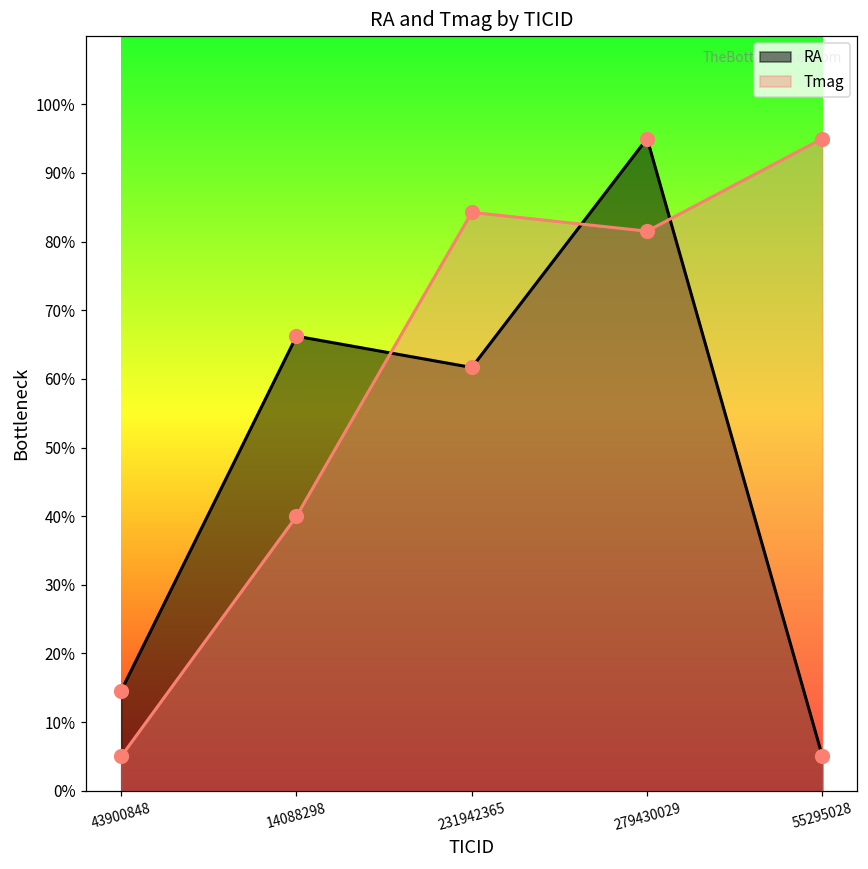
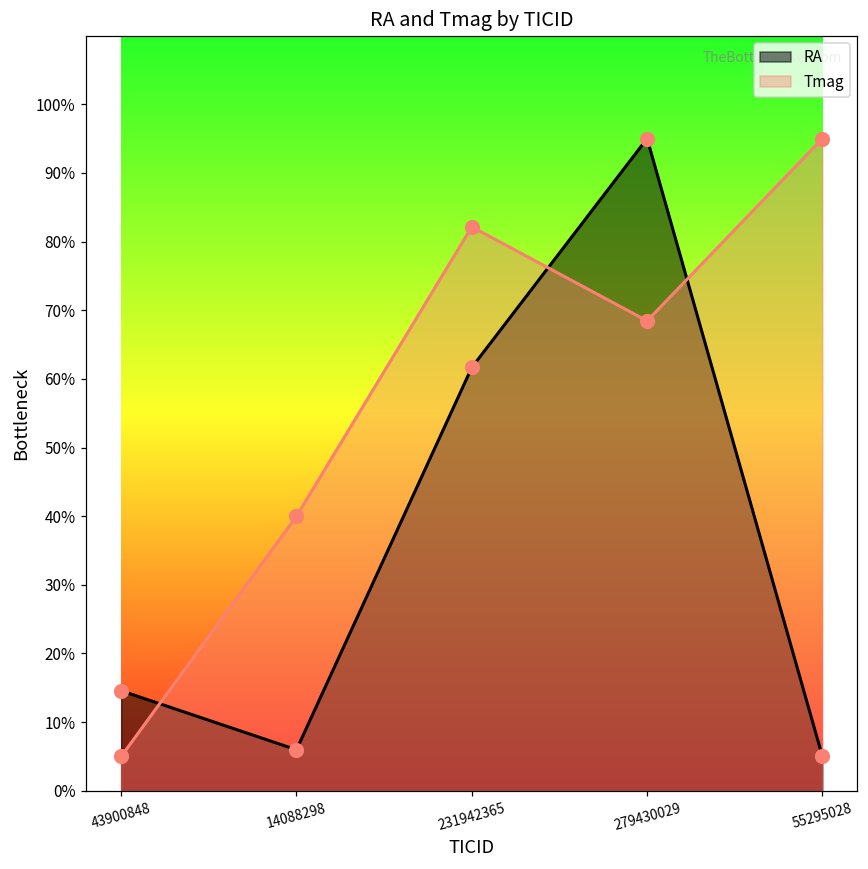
RA, 14088298: 66% -> 6%
Tmag, 231942365: 84% -> 82%
Tmag, 279430029: 82% -> 68%
